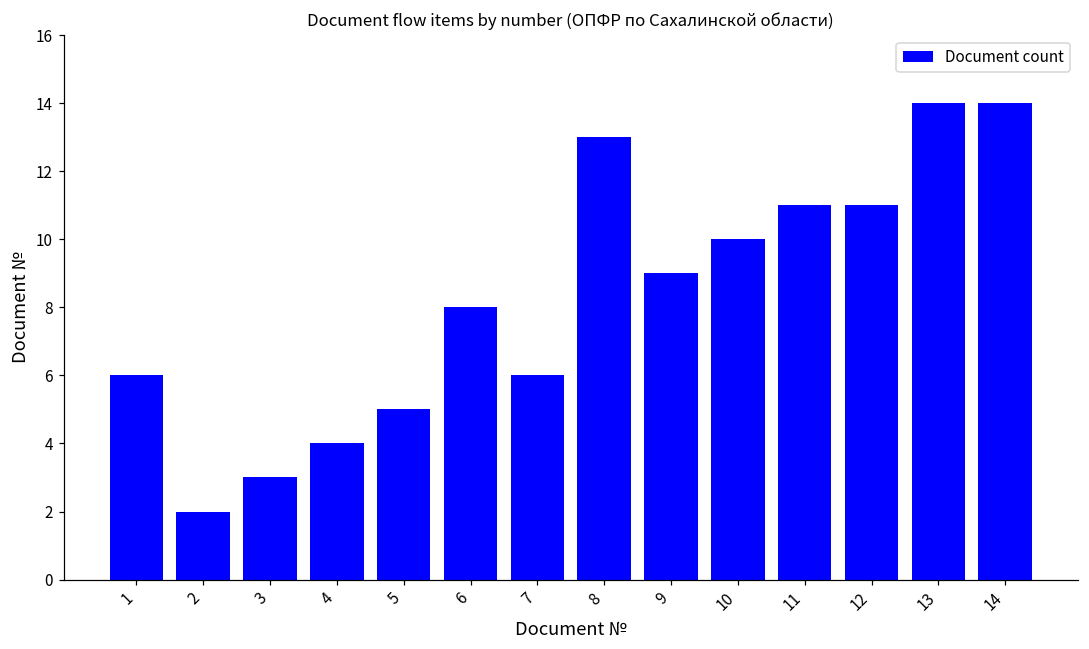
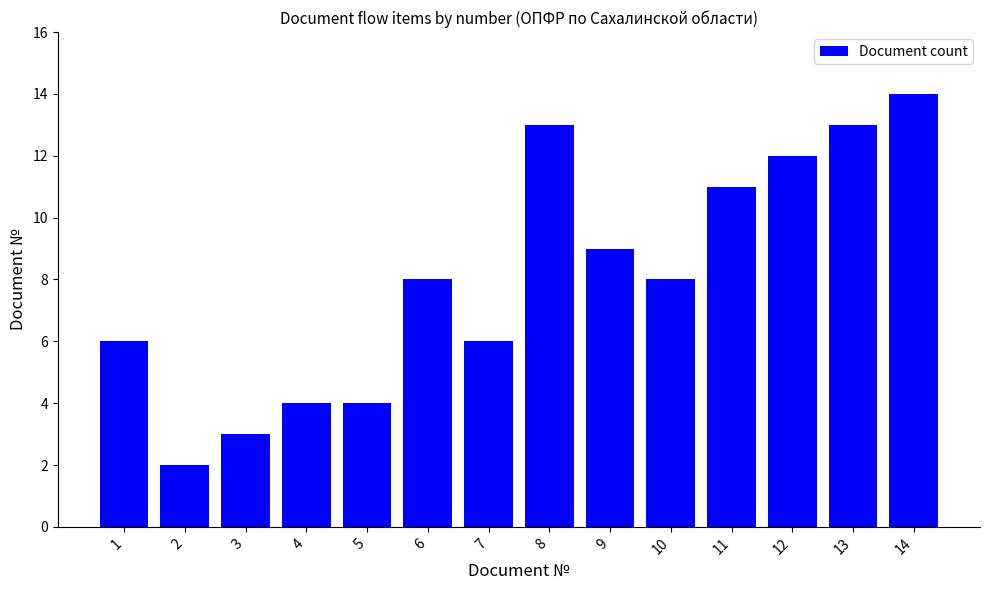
5: 5 -> 4
10: 10 -> 8
12: 11 -> 12
13: 14 -> 13
